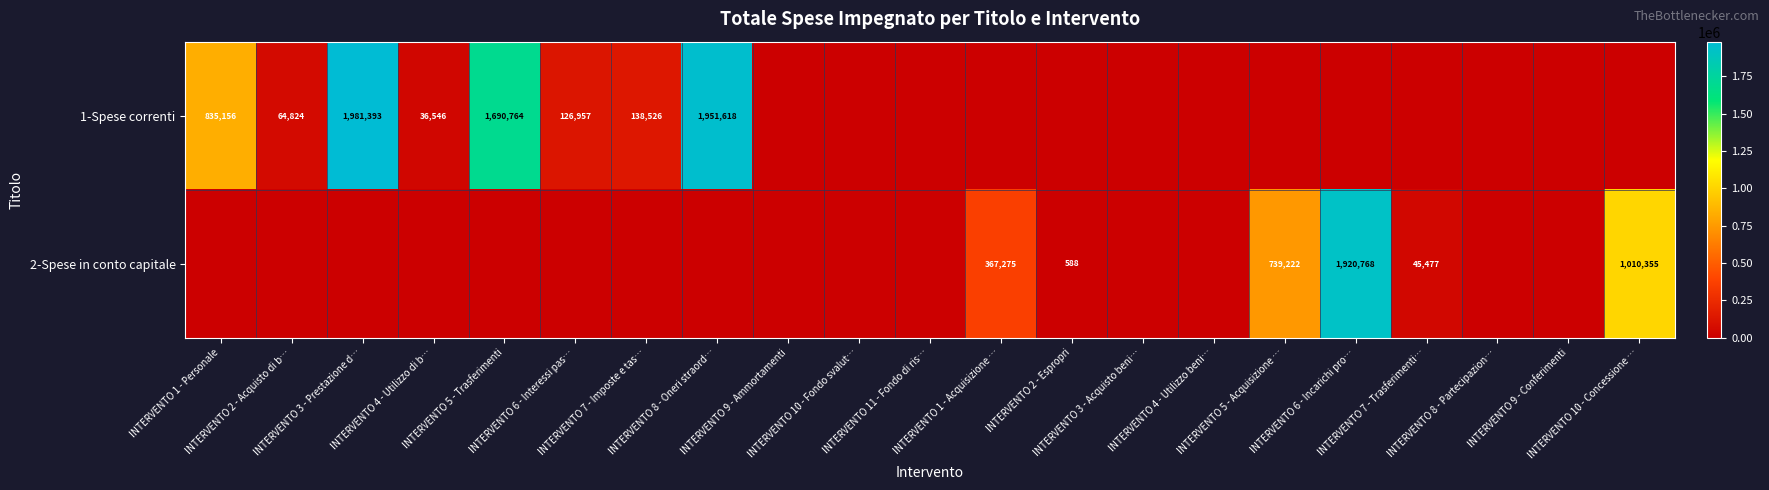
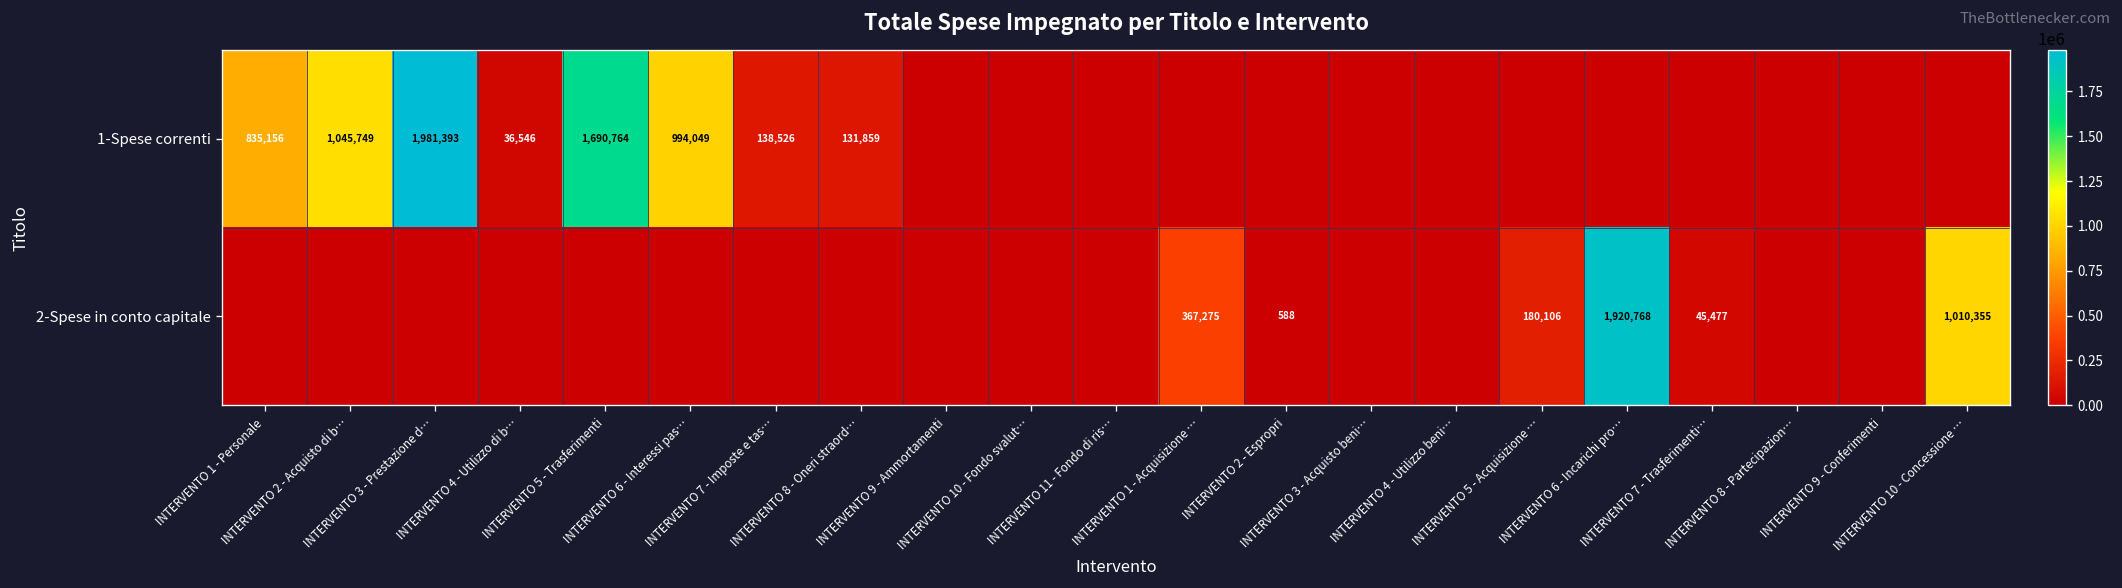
1-Spese correnti, INTERVENTO 2 - Acquisto di b…: 64,824 -> 1,045,749
1-Spese correnti, INTERVENTO 6 - Interessi pas…: 126,957 -> 994,049
1-Spese correnti, INTERVENTO 8 - Oneri straord…: 1,951,618 -> 131,859
2-Spese in conto capitale, INTERVENTO 5 - Acquisizione …: 739,222 -> 180,106
